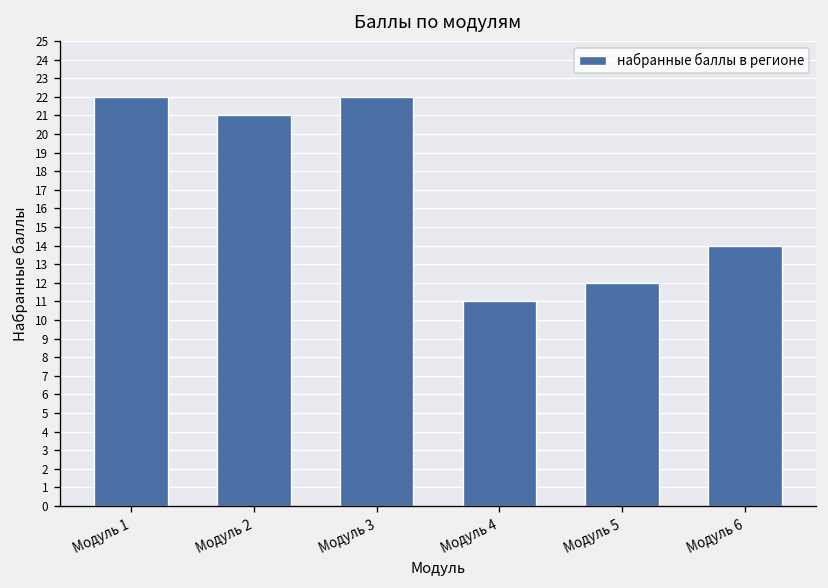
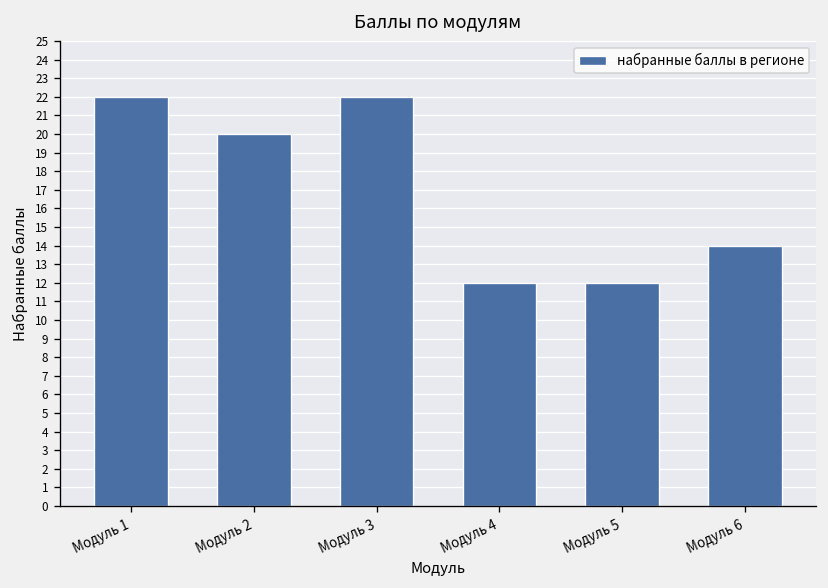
Модуль 2: 21 -> 20
Модуль 4: 11 -> 12
